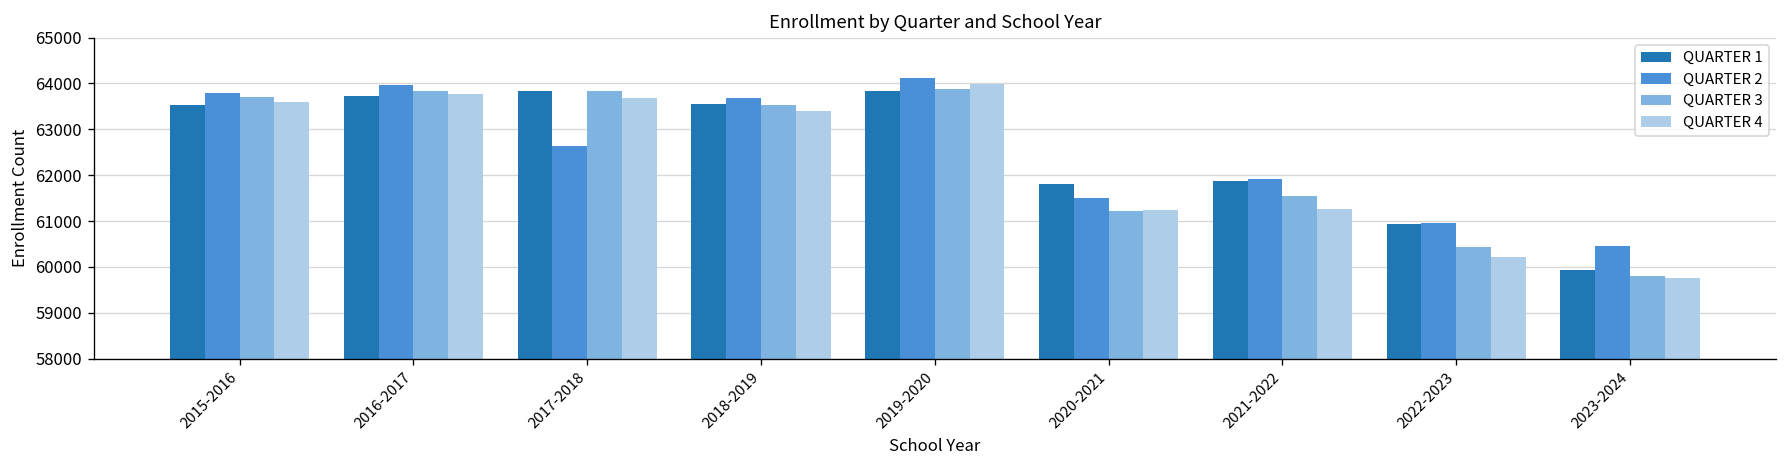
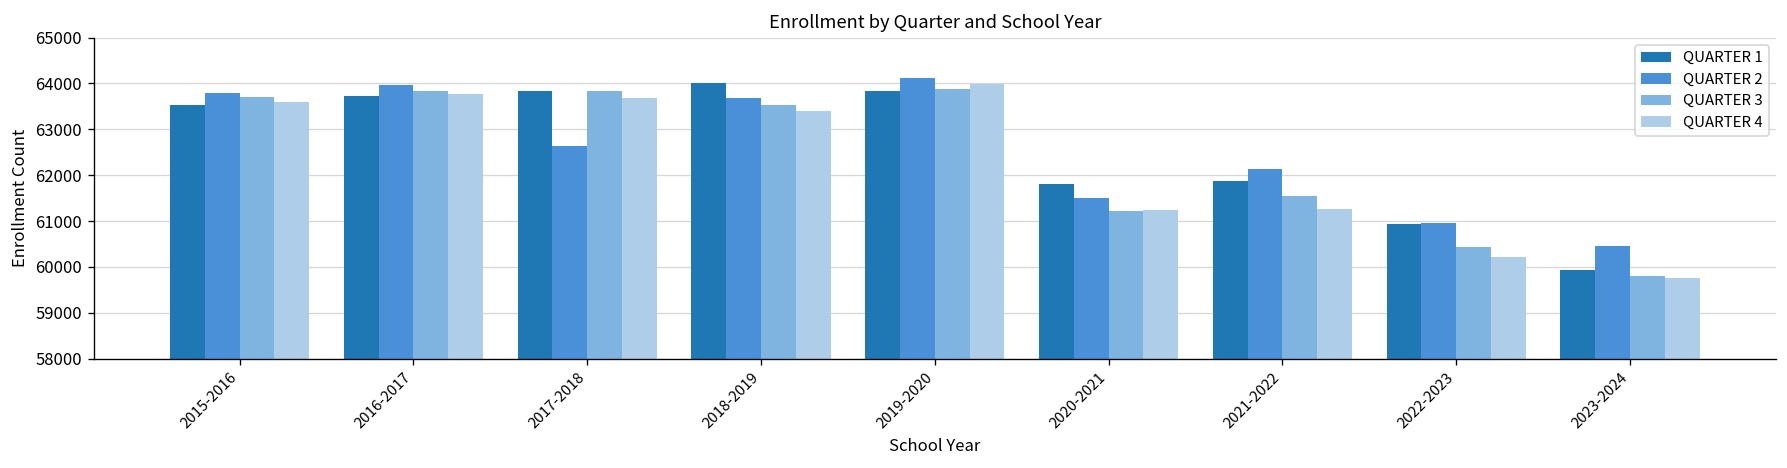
QUARTER 1, 2018-2019: 63600 -> 64000
QUARTER 2, 2021-2022: 61900 -> 62100
